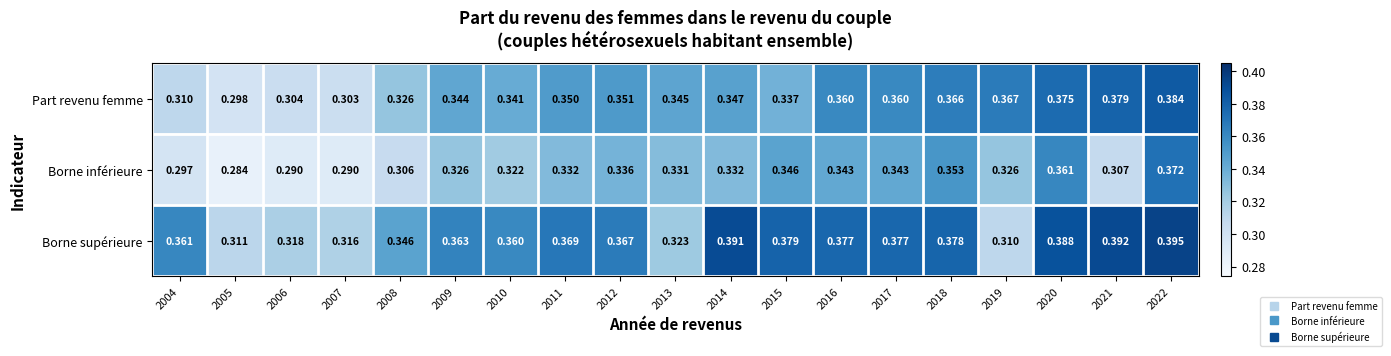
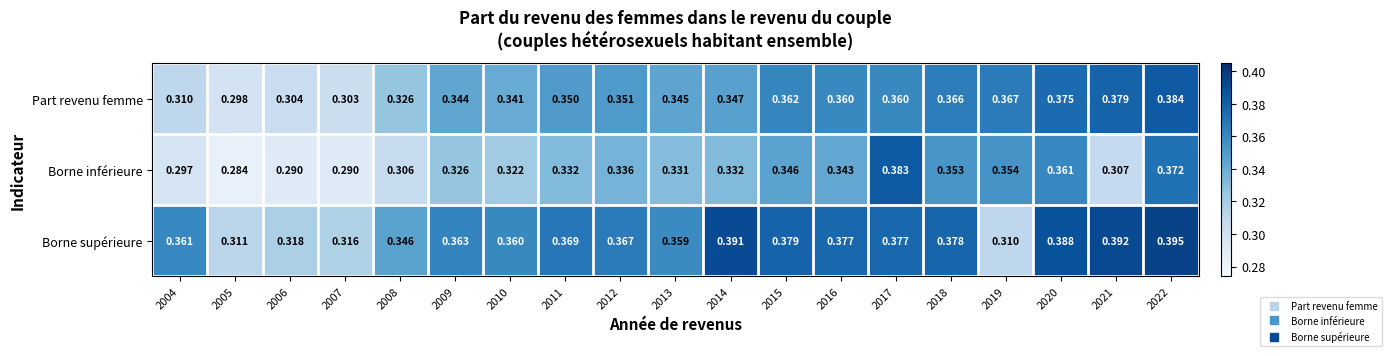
Part revenu femme, 2015: 0.337 -> 0.362
Borne inférieure, 2017: 0.343 -> 0.383
Borne inférieure, 2019: 0.326 -> 0.354
Borne supérieure, 2013: 0.323 -> 0.359
